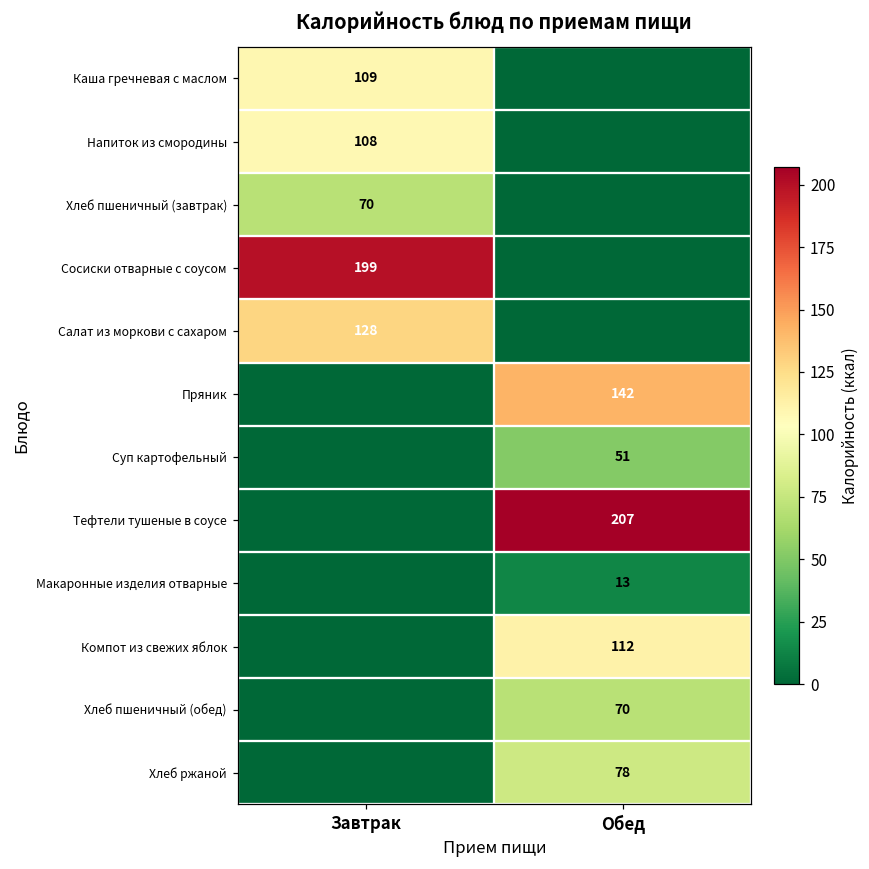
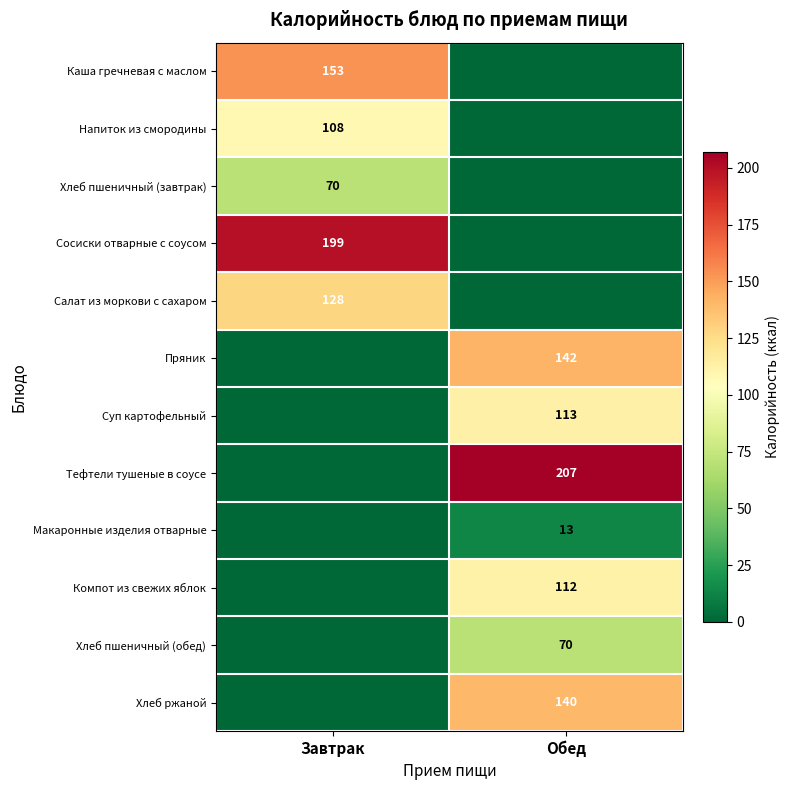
Каша гречневая с маслом, Завтрак: 109 -> 153
Суп картофельный, Обед: 51 -> 113
Хлеб ржаной, Обед: 78 -> 140
